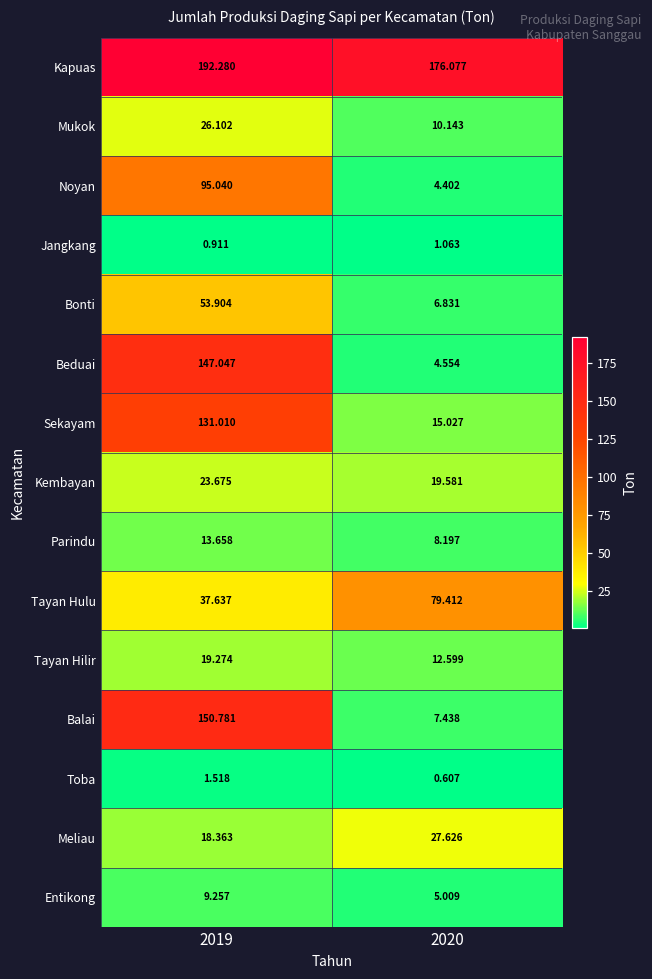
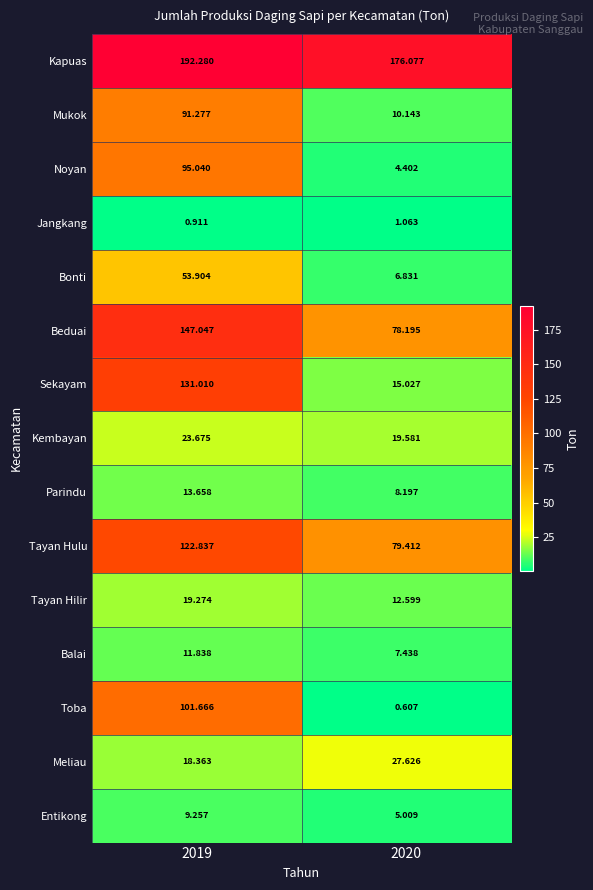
Mukok, 2019: 26.102 -> 91.277
Beduai, 2020: 4.554 -> 78.195
Tayan Hulu, 2019: 37.637 -> 122.837
Balai, 2019: 150.781 -> 11.838
Toba, 2019: 1.518 -> 101.666
